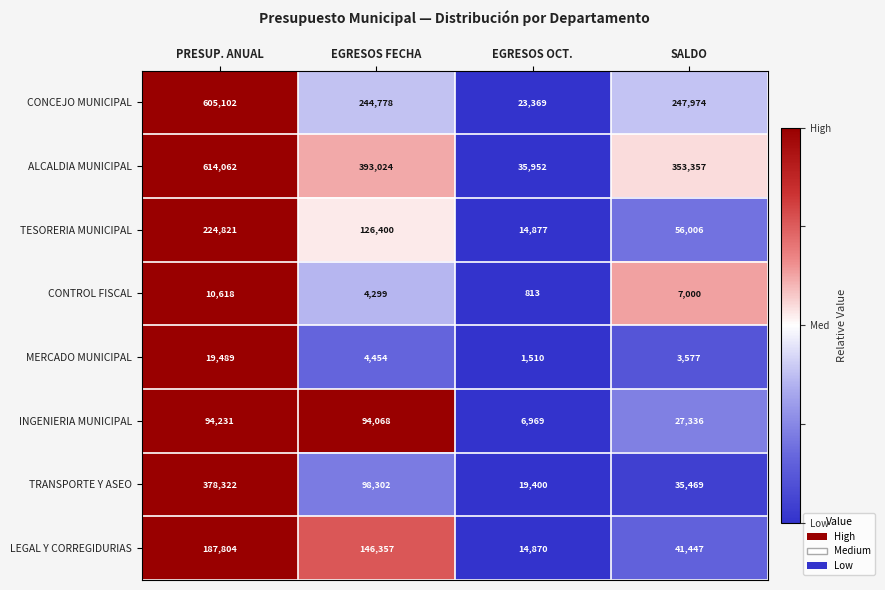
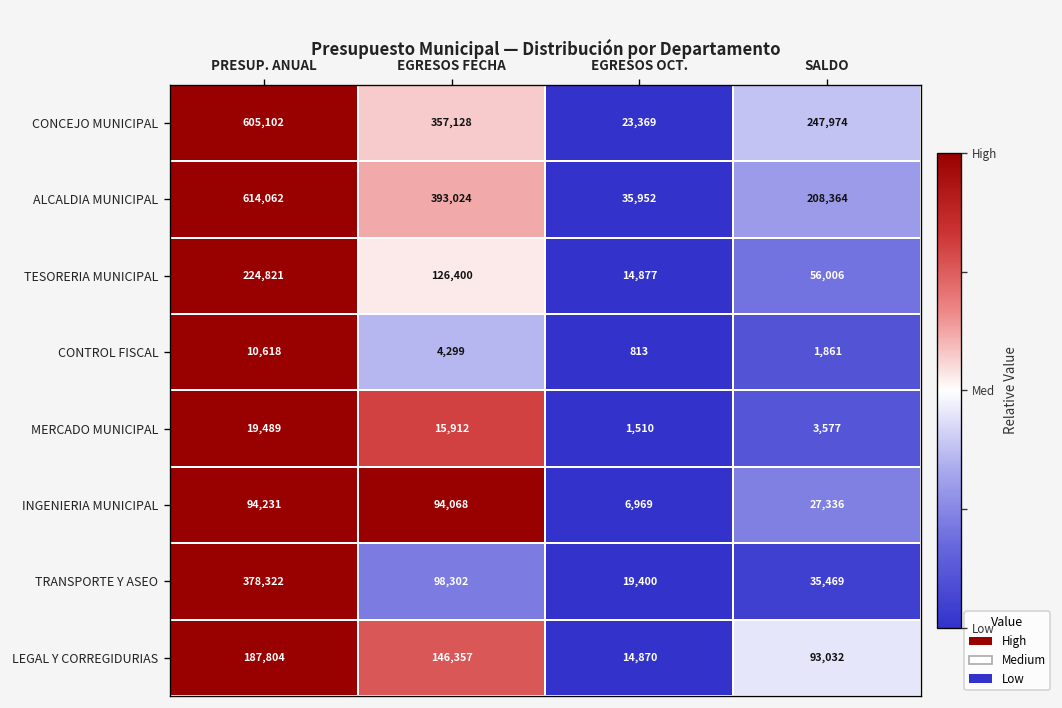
CONCEJO MUNICIPAL, EGRESOS FECHA: 244,778 -> 357,128
ALCALDIA MUNICIPAL, SALDO: 353,357 -> 208,364
CONTROL FISCAL, SALDO: 7,000 -> 1,861
MERCADO MUNICIPAL, EGRESOS FECHA: 4,454 -> 15,912
LEGAL Y CORREGIDURIAS, SALDO: 41,447 -> 93,032
